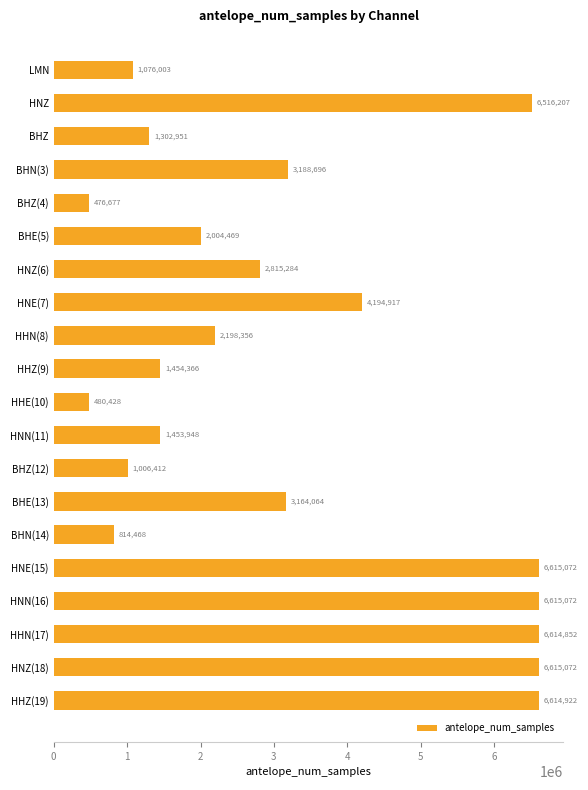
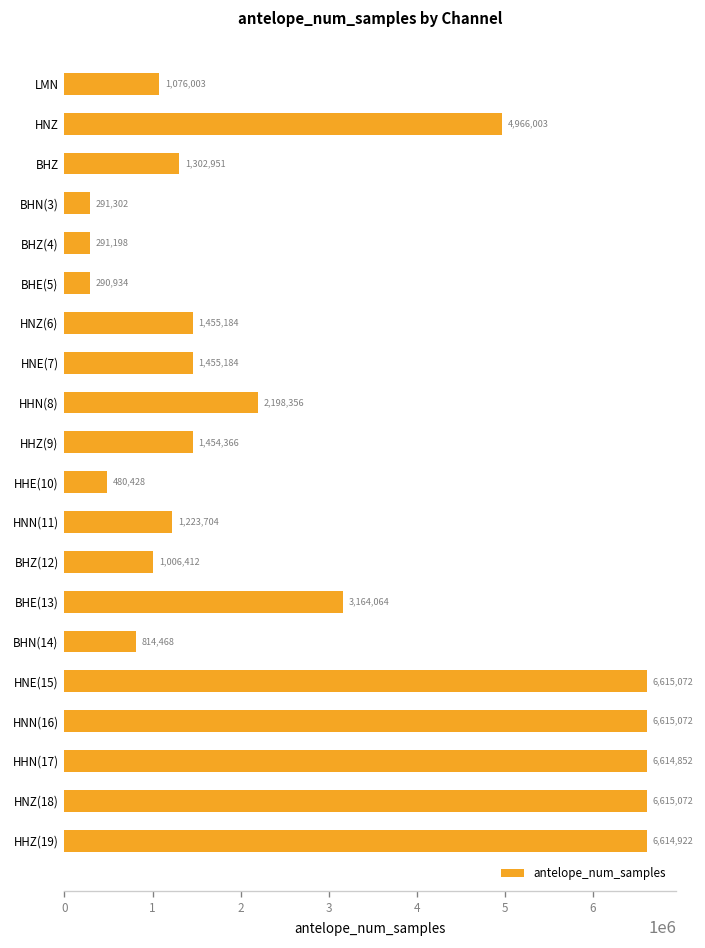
HNZ: 6,516,207 -> 4,966,003
BHN(3): 3,188,696 -> 291,302
BHZ(4): 476,677 -> 291,198
BHE(5): 2,004,469 -> 290,934
HNZ(6): 2,815,284 -> 1,455,184
HNE(7): 4,194,917 -> 1,455,184
HNN(11): 1,453,948 -> 1,223,704
